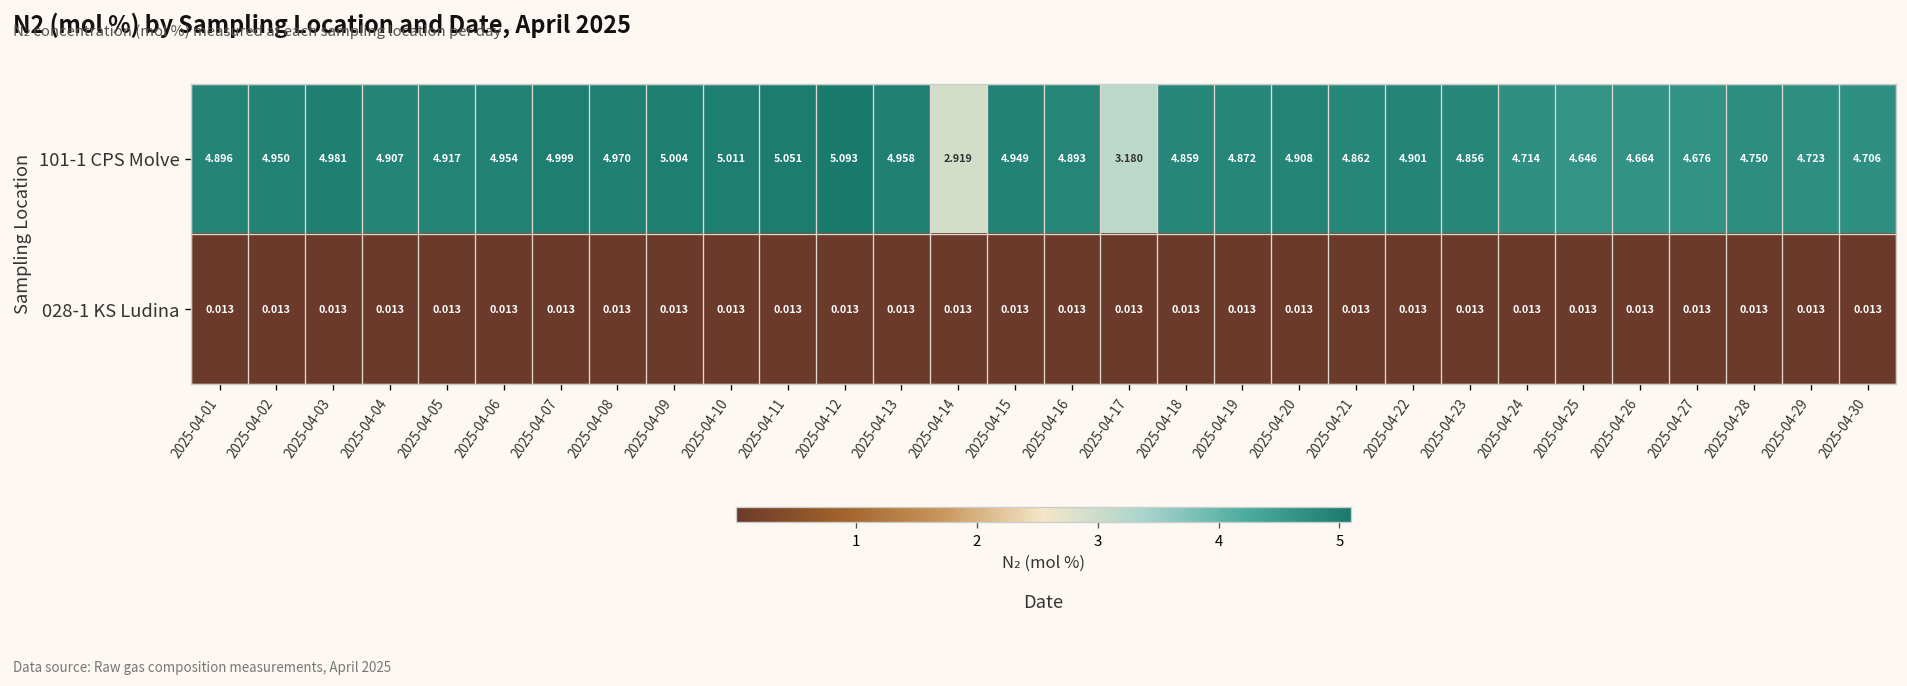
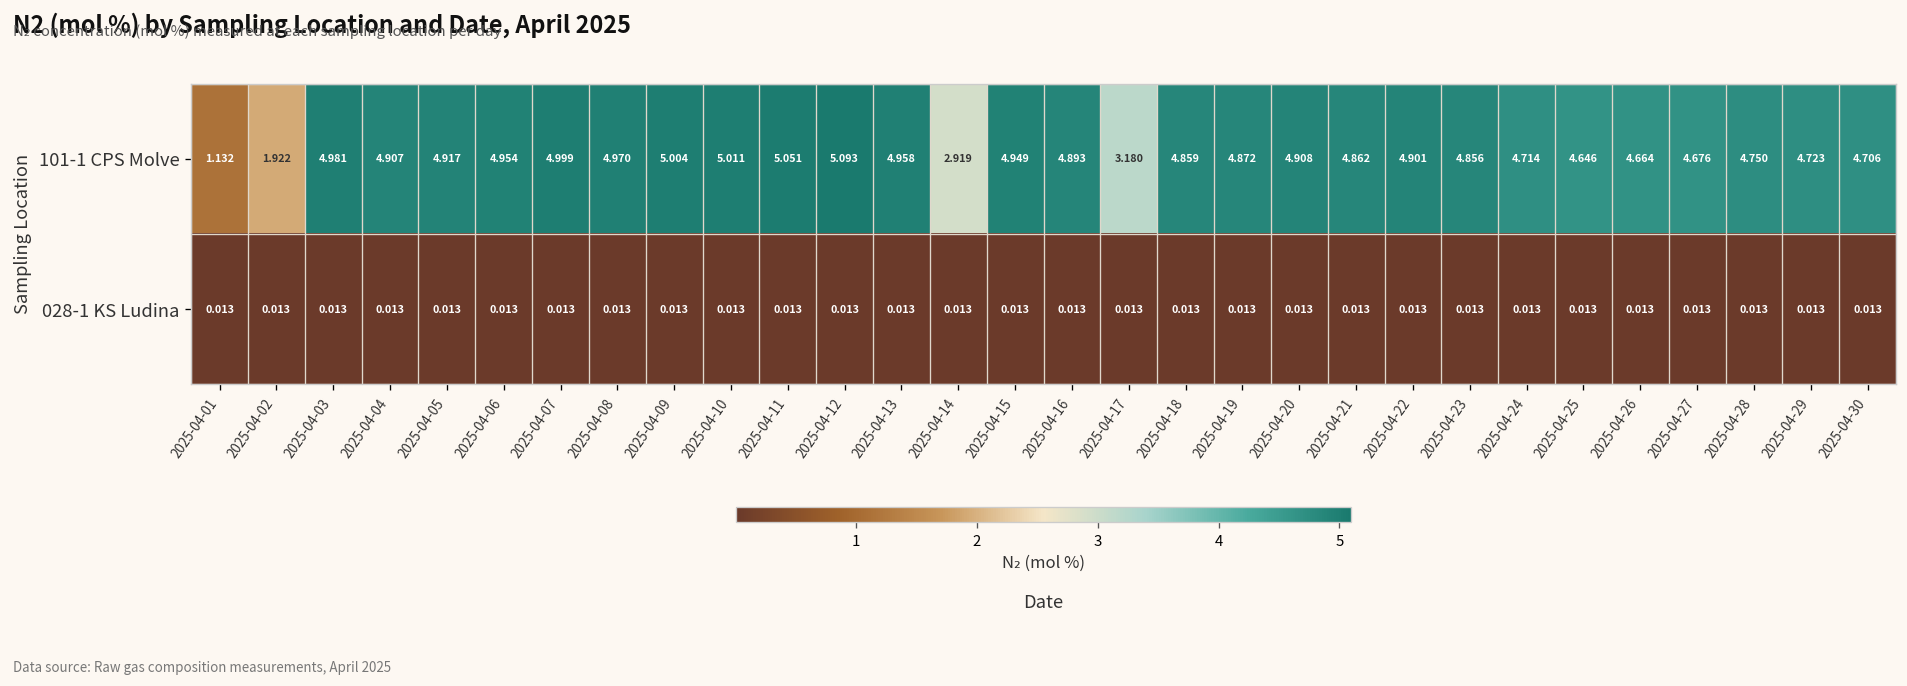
101-1 CPS Molve, 2025-04-01: 4.896 -> 1.132
101-1 CPS Molve, 2025-04-02: 4.950 -> 1.922
